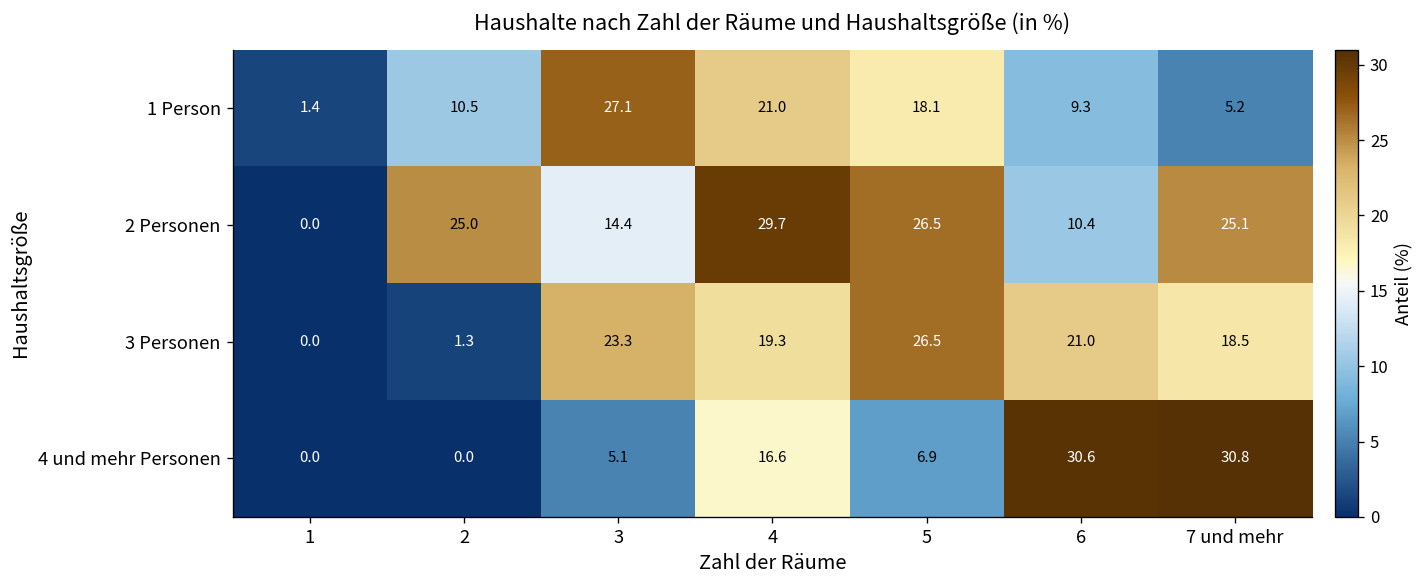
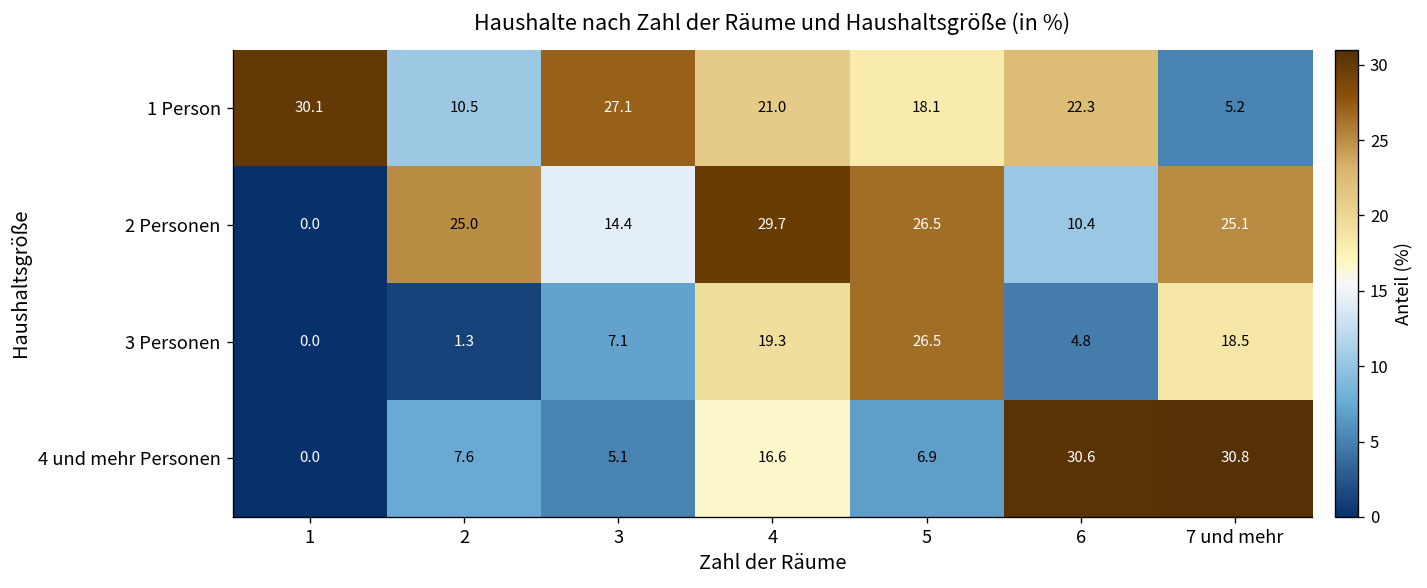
1 Person, 1: 1.4 -> 30.1
1 Person, 6: 9.3 -> 22.3
3 Personen, 3: 23.3 -> 7.1
3 Personen, 6: 21.0 -> 4.8
4 und mehr Personen, 2: 0.0 -> 7.6
